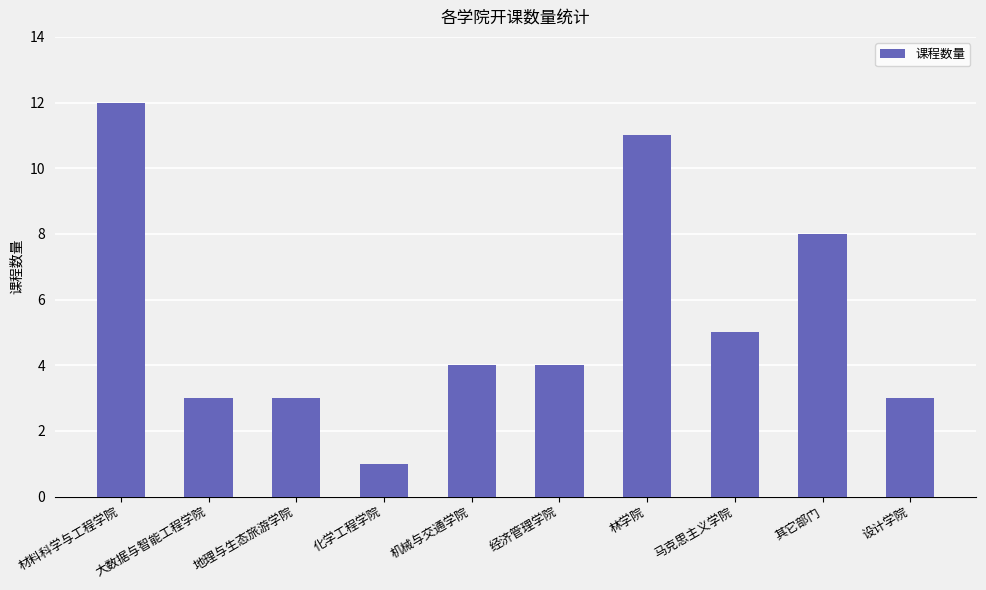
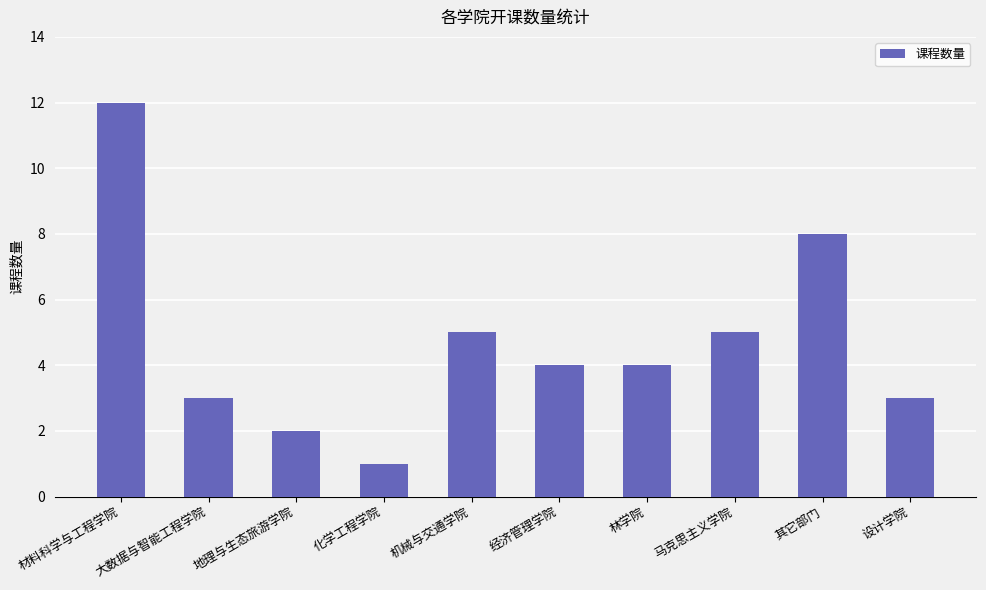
地理与生态旅游学院: 3 -> 2
机械与交通学院: 4 -> 5
林学院: 11 -> 4
